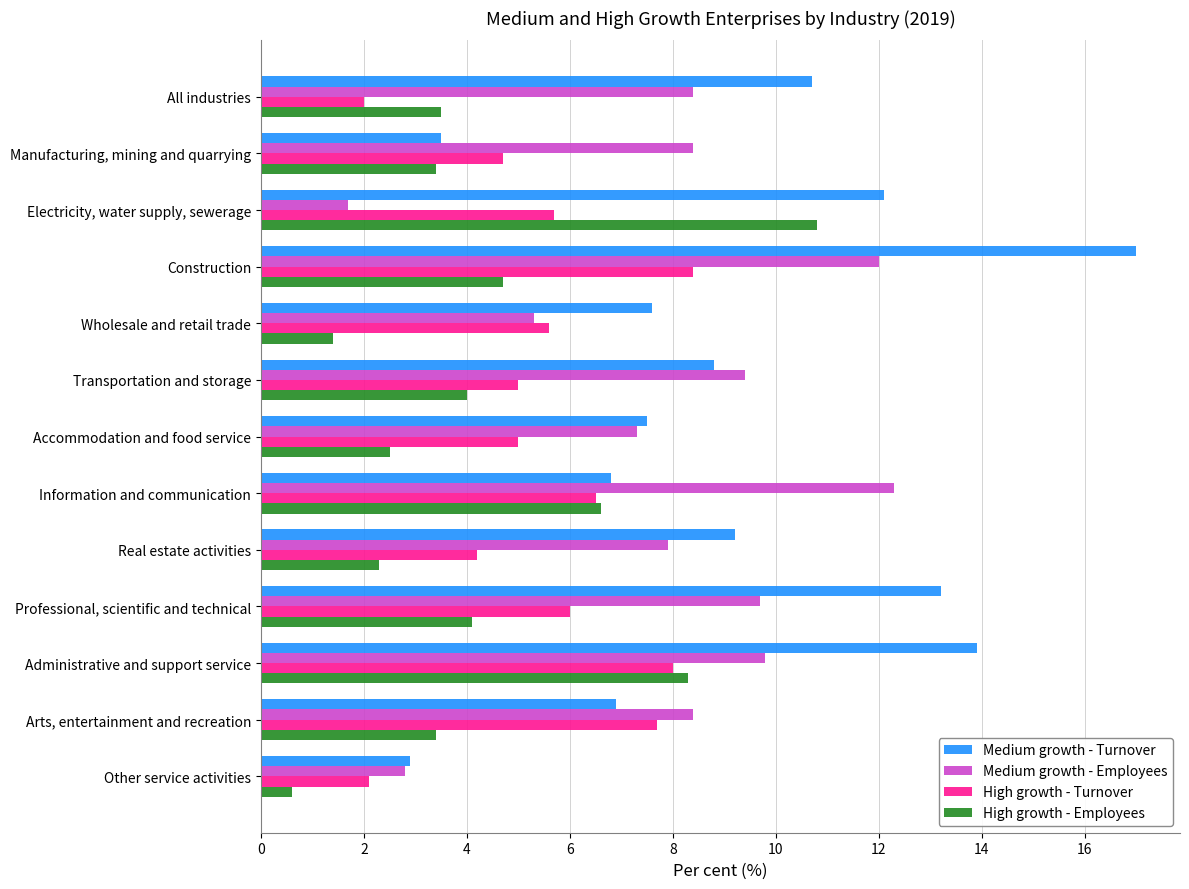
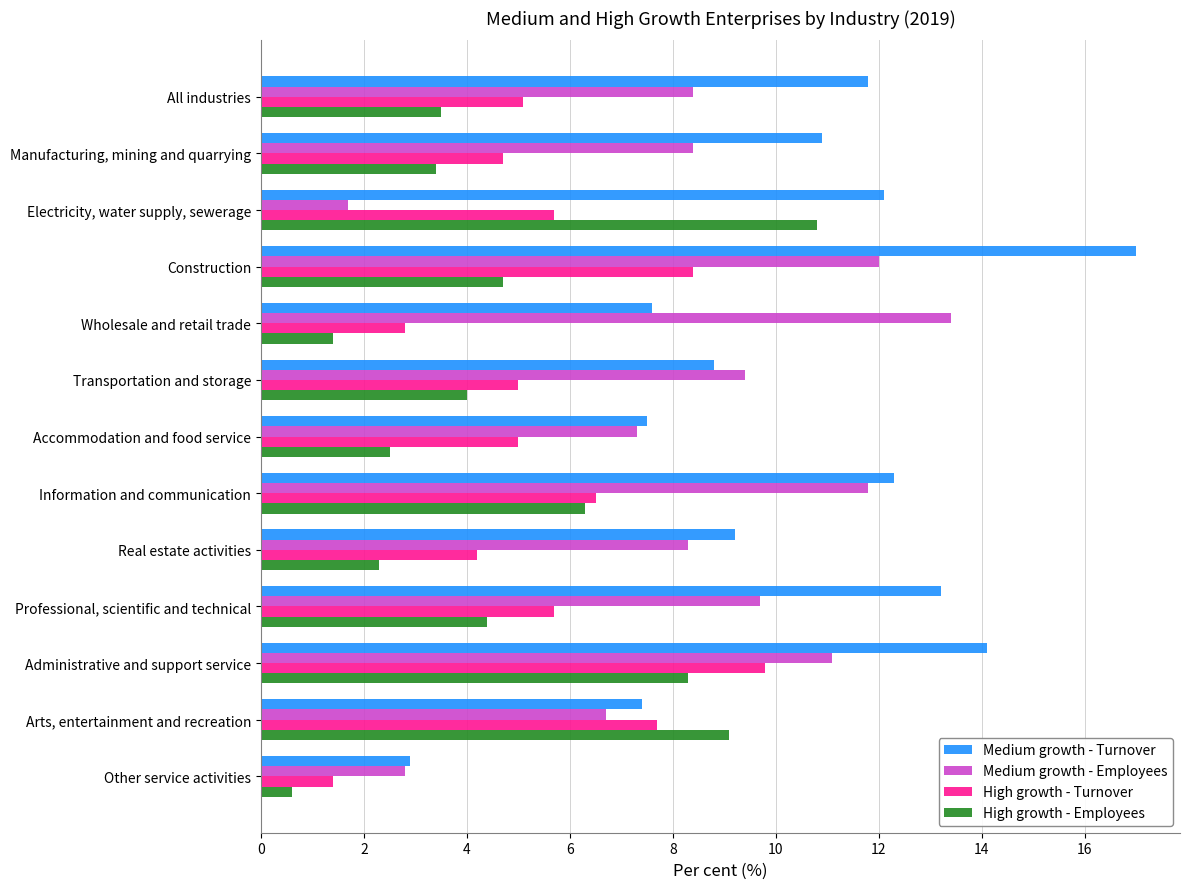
Medium growth - Turnover, All industries: 10.7 -> 11.8
High growth - Turnover, All industries: 2.0 -> 5.1
Medium growth - Turnover, Manufacturing, mining and quarrying: 3.5 -> 10.9
Medium growth - Employees, Wholesale and retail trade: 5.3 -> 13.4
High growth - Turnover, Wholesale and retail trade: 5.6 -> 2.8
Medium growth - Turnover, Information and communication: 6.8 -> 12.3
Medium growth - Employees, Information and communication: 12.3 -> 11.8
High growth - Employees, Information and communication: 6.6 -> 6.3
Medium growth - Employees, Real estate activities: 7.9 -> 8.3
High growth - Turnover, Professional, scientific and technical: 6.0 -> 5.7
High growth - Employees, Professional, scientific and technical: 4.1 -> 4.4
Medium growth - Turnover, Administrative and support service: 13.9 -> 14.1
Medium growth - Employees, Administrative and support service: 9.8 -> 11.1
High growth - Turnover, Administrative and support service: 8.0 -> 9.8
Medium growth - Turnover, Arts, entertainment and recreation: 6.9 -> 7.4
Medium growth - Employees, Arts, entertainment and recreation: 8.4 -> 6.7
High growth - Employees, Arts, entertainment and recreation: 3.4 -> 9.1
High growth - Turnover, Other service activities: 2.1 -> 1.4
